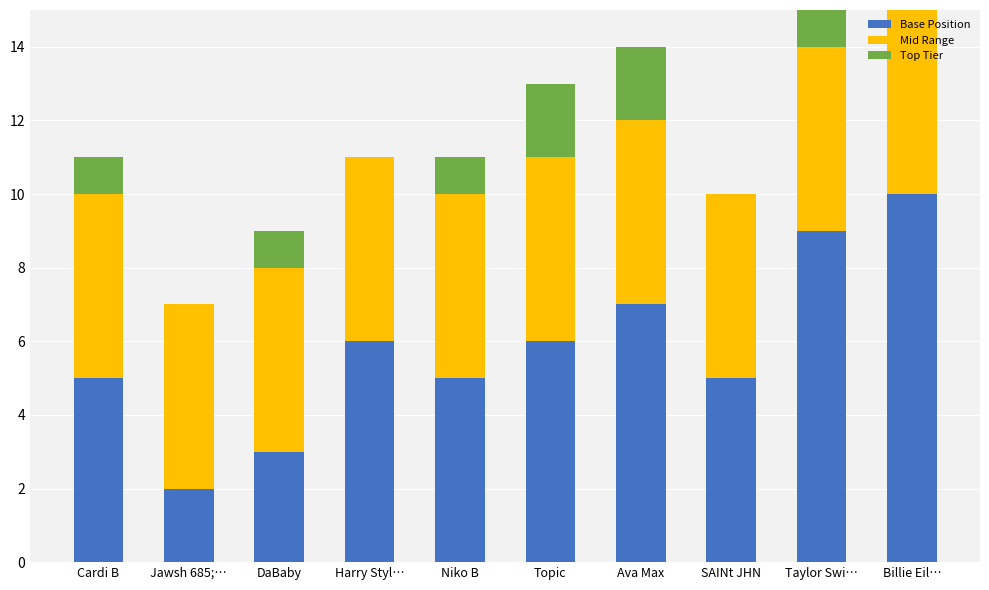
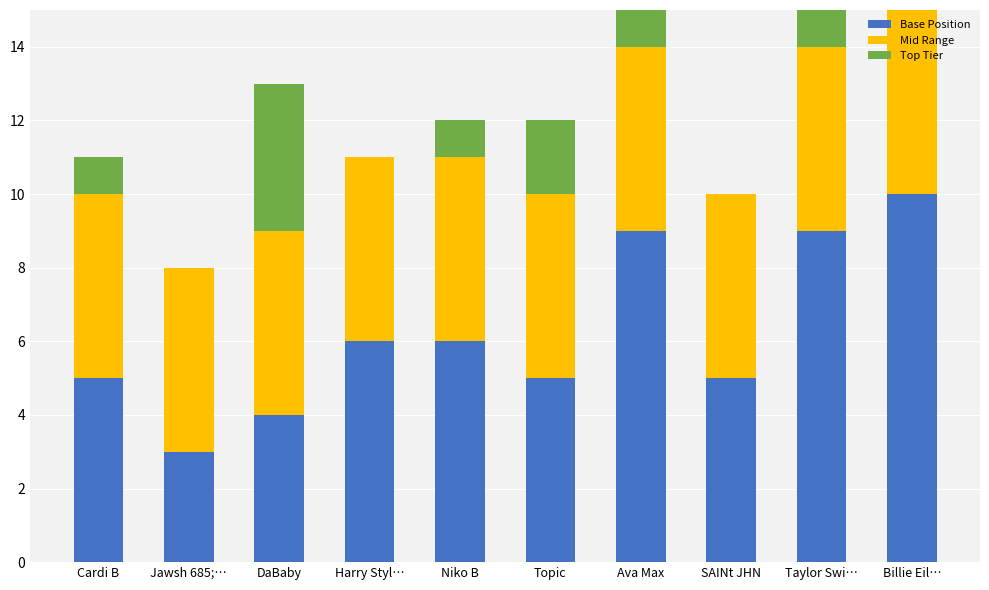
Base Position, Jawsh 685;…: 2 -> 3
Base Position, DaBaby: 3 -> 4
Top Tier, DaBaby: 1 -> 4
Base Position, Niko B: 5 -> 6
Base Position, Topic: 6 -> 5
Base Position, Ava Max: 7 -> 9
